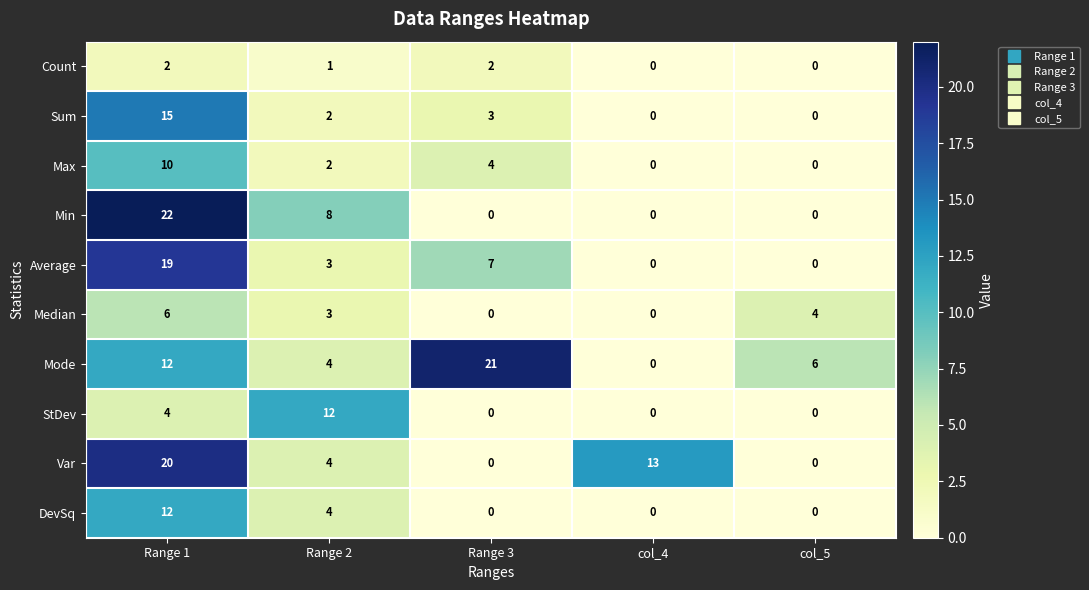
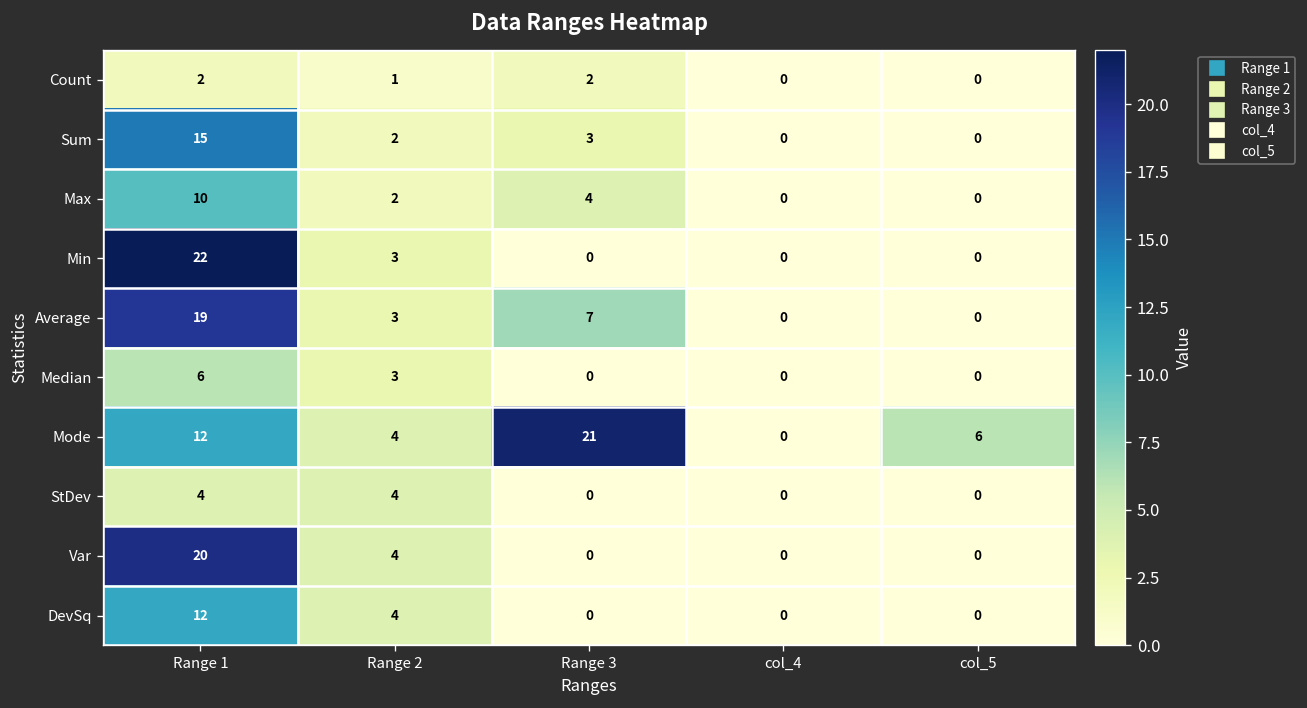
Min, Range 2: 8 -> 3
Median, col_5: 4 -> 0
StDev, Range 2: 12 -> 4
Var, col_4: 13 -> 0
